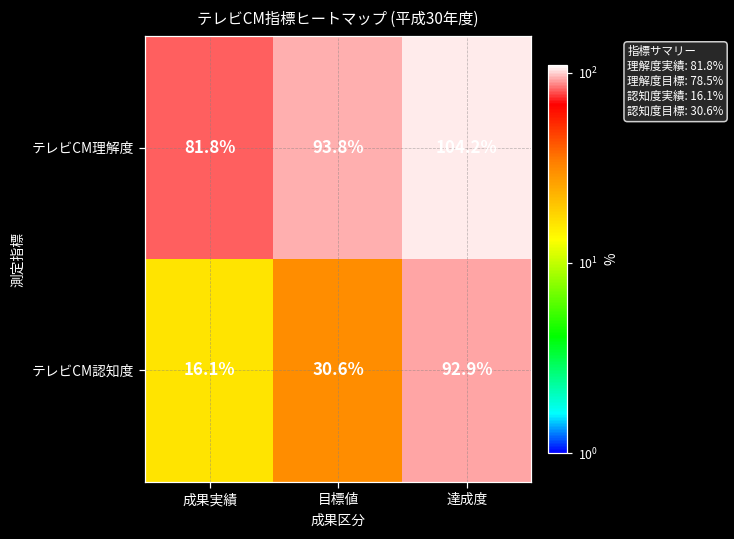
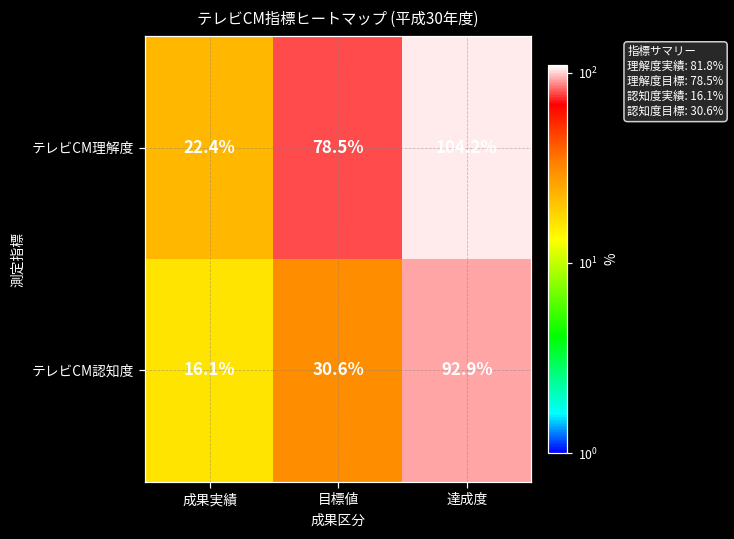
テレビCM理解度, 成果実績: 81.8% -> 22.4%
テレビCM理解度, 目標値: 93.8% -> 78.5%
